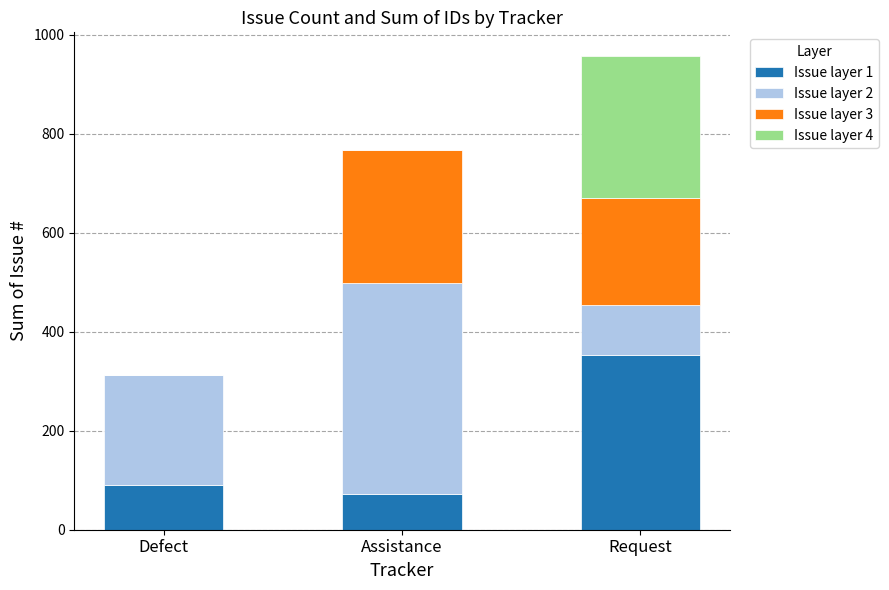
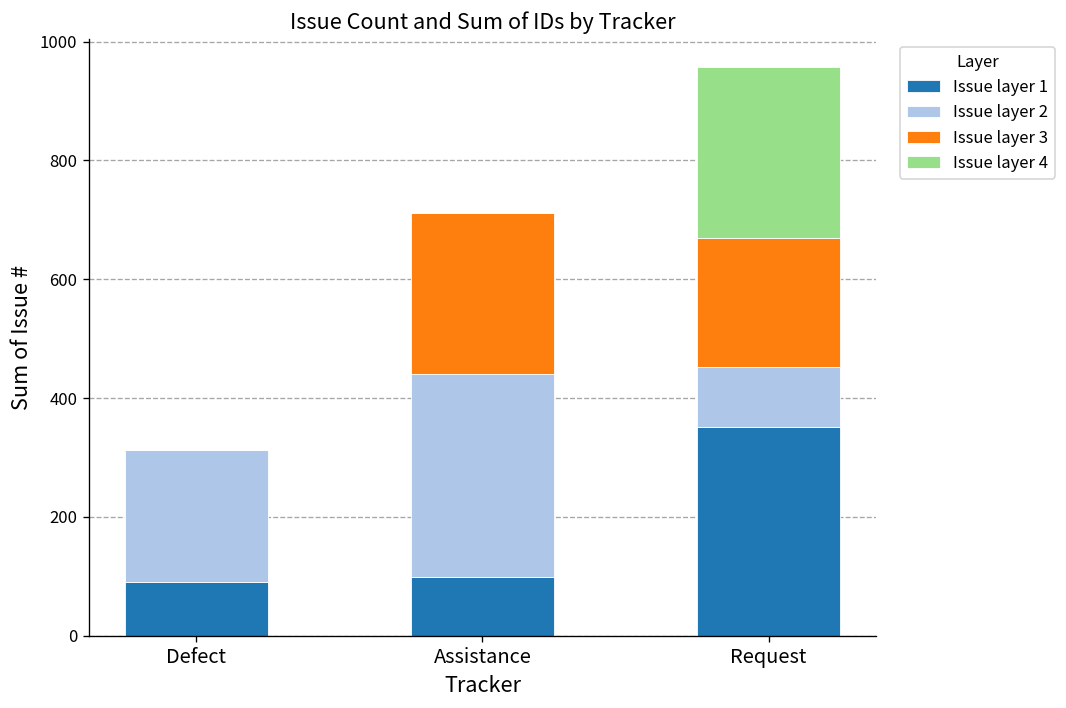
Issue layer 1, Assistance: 70 -> 100
Issue layer 2, Assistance: 430 -> 340
